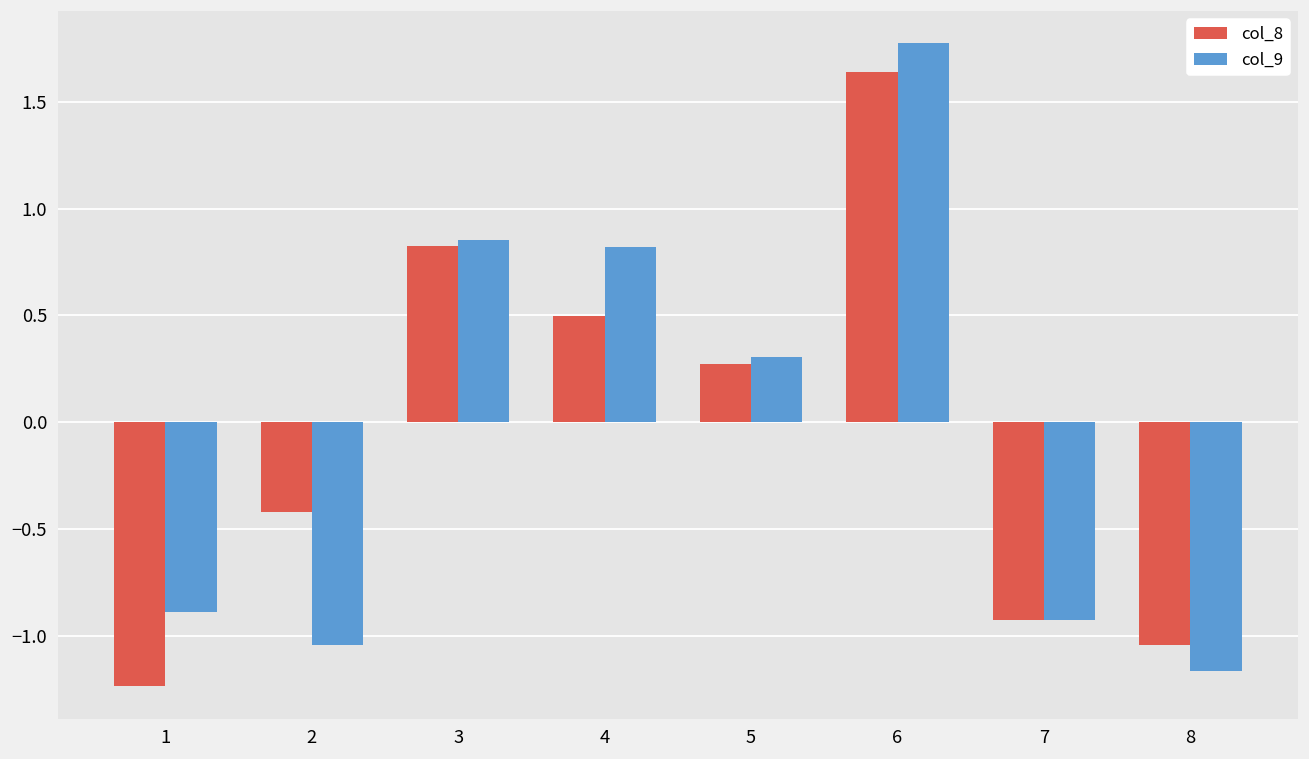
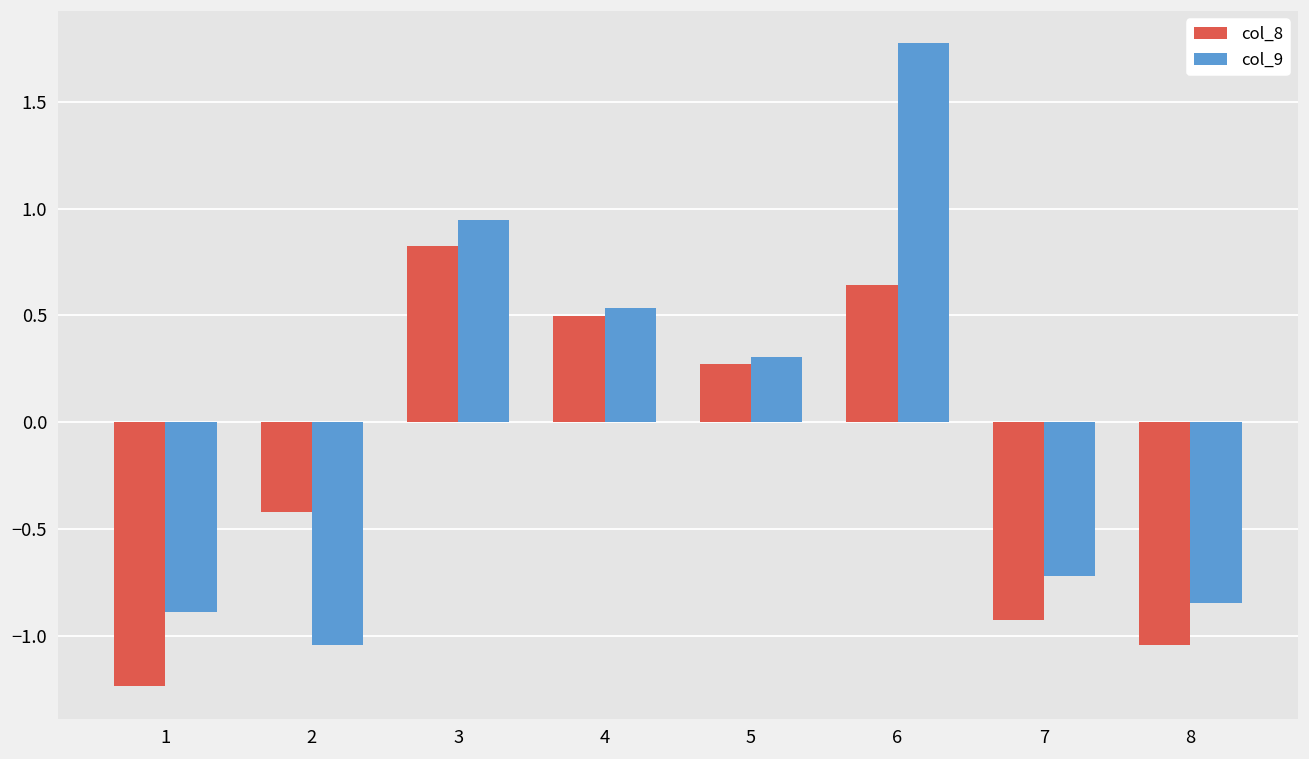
col_9, 3: 0.85 -> 0.95
col_9, 4: 0.82 -> 0.53
col_8, 6: 1.64 -> 0.64
col_9, 7: -0.93 -> -0.72
col_9, 8: -1.17 -> -0.85
